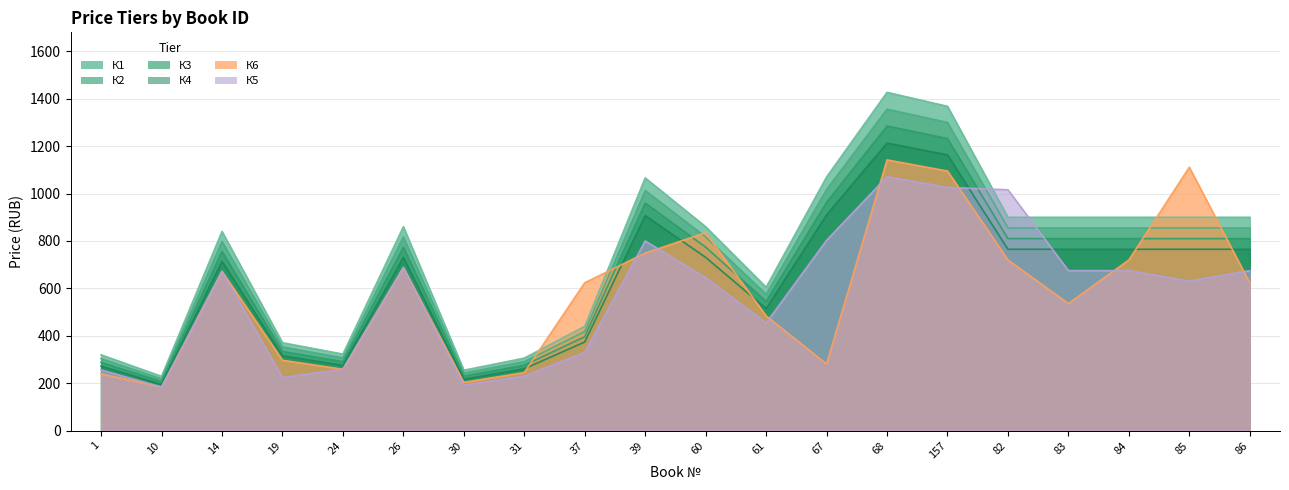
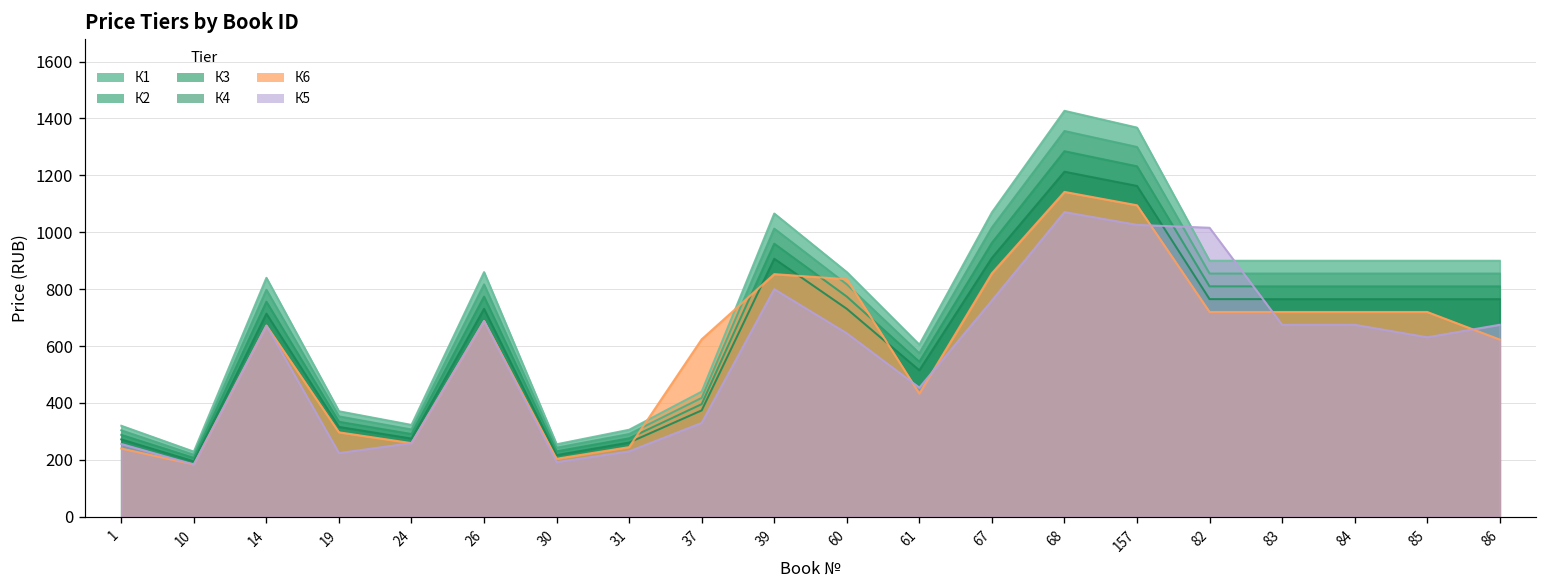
К6, 39: 750 -> 850
К6, 61: 480 -> 430
К6, 67: 280 -> 860
К5, 67: 800 -> 760
К6, 83: 540 -> 720
К6, 85: 1110 -> 720
